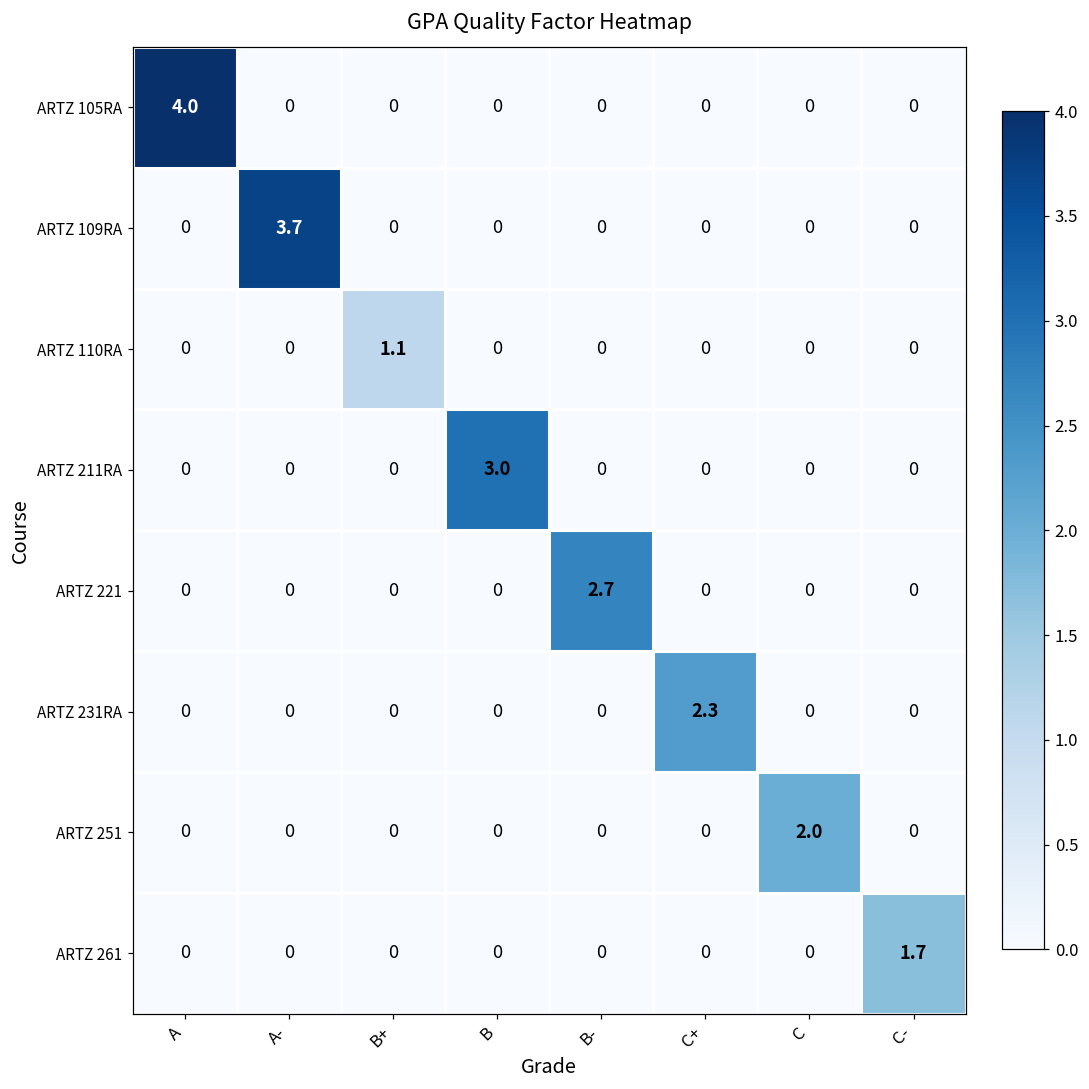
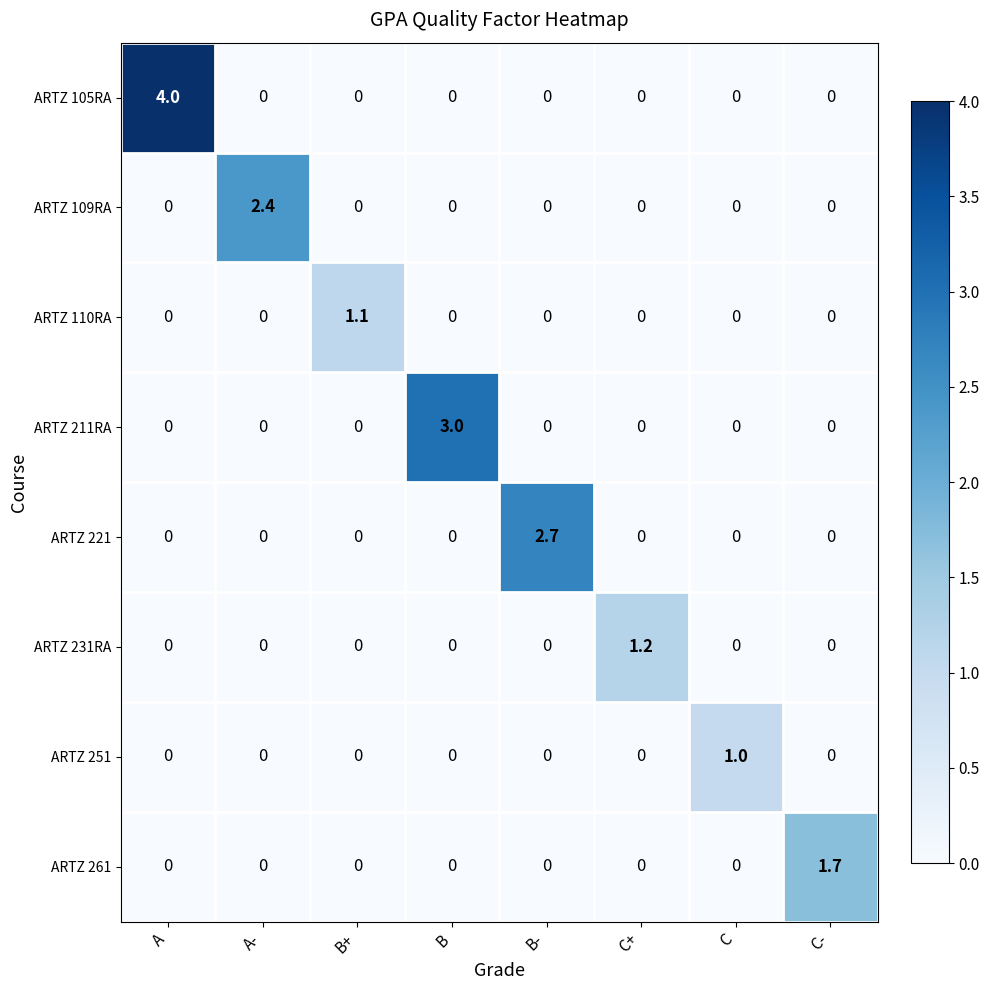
ARTZ 109RA, A-: 3.7 -> 2.4
ARTZ 231RA, C+: 2.3 -> 1.2
ARTZ 251, C: 2.0 -> 1.0
